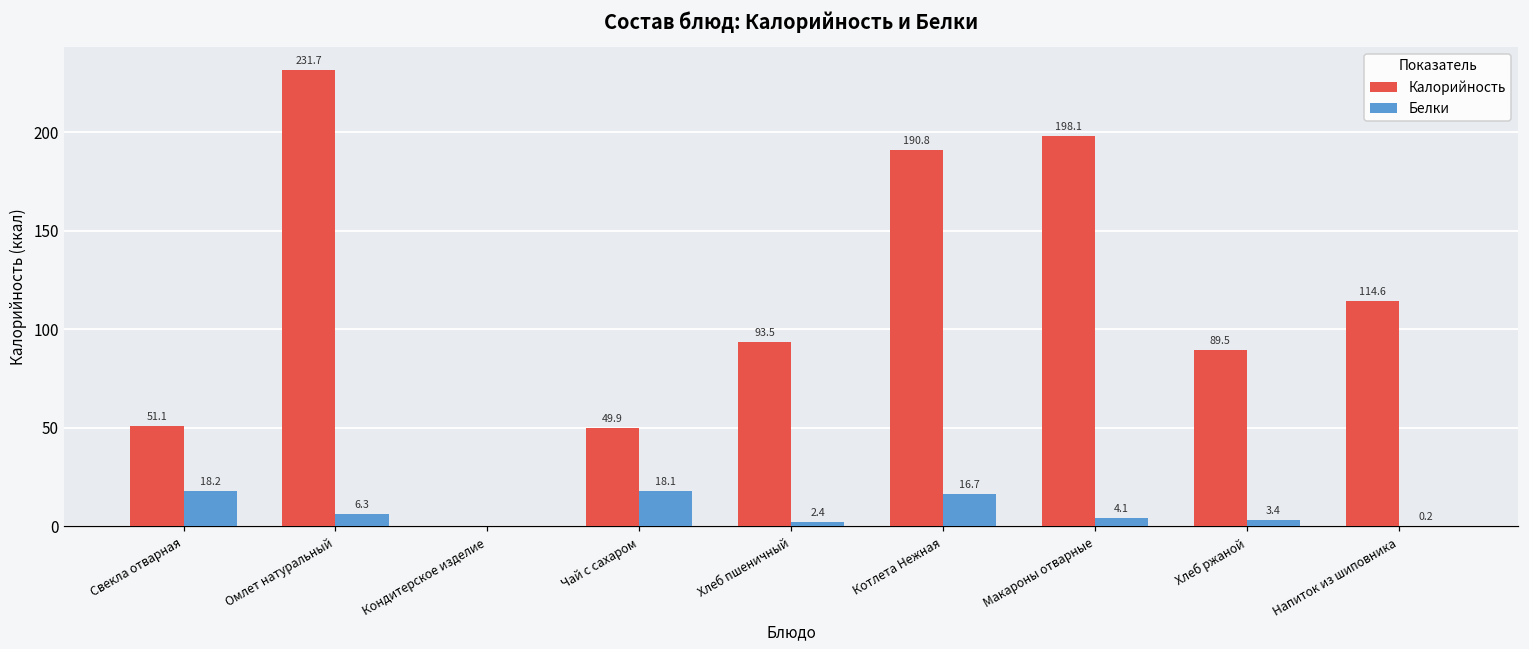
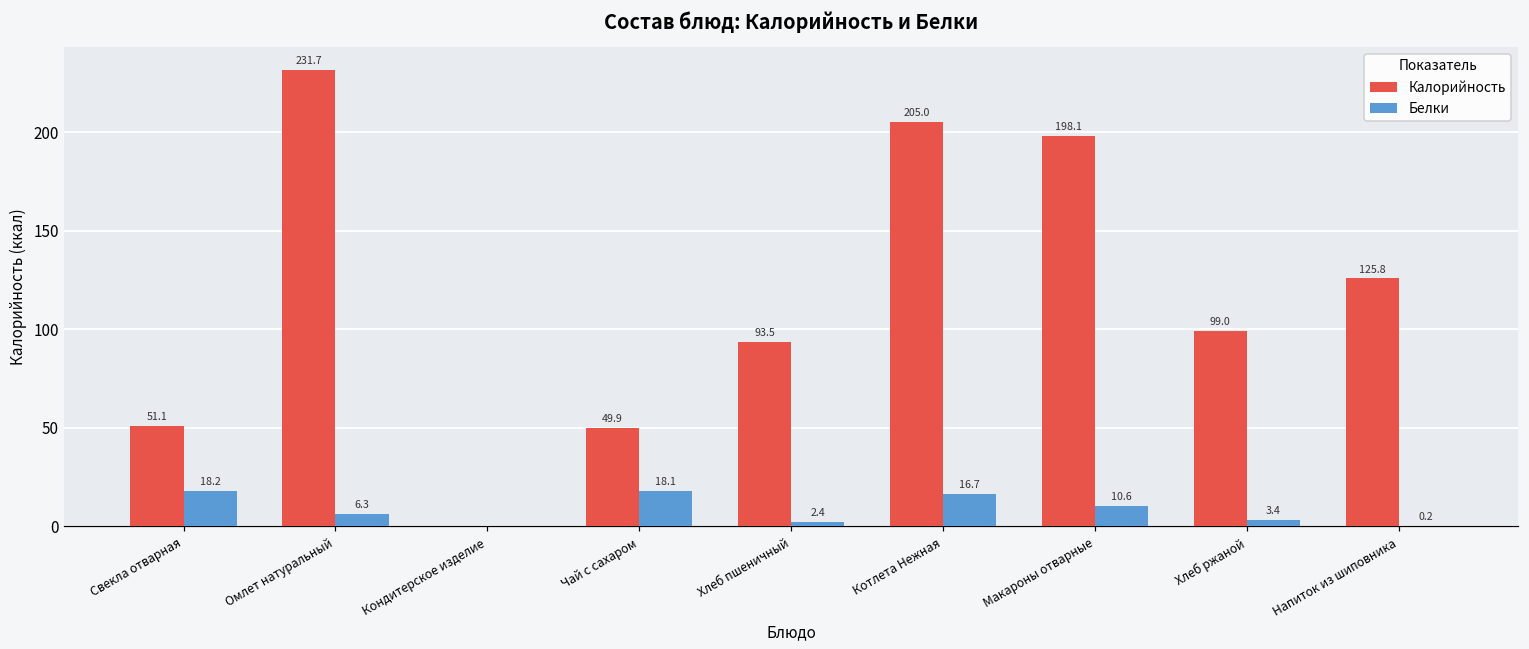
Калорийность, Котлета Нежная: 190.8 -> 205.0
Белки, Макароны отварные: 4.1 -> 10.6
Калорийность, Хлеб ржаной: 89.5 -> 99.0
Калорийность, Напиток из шиповника: 114.6 -> 125.8
